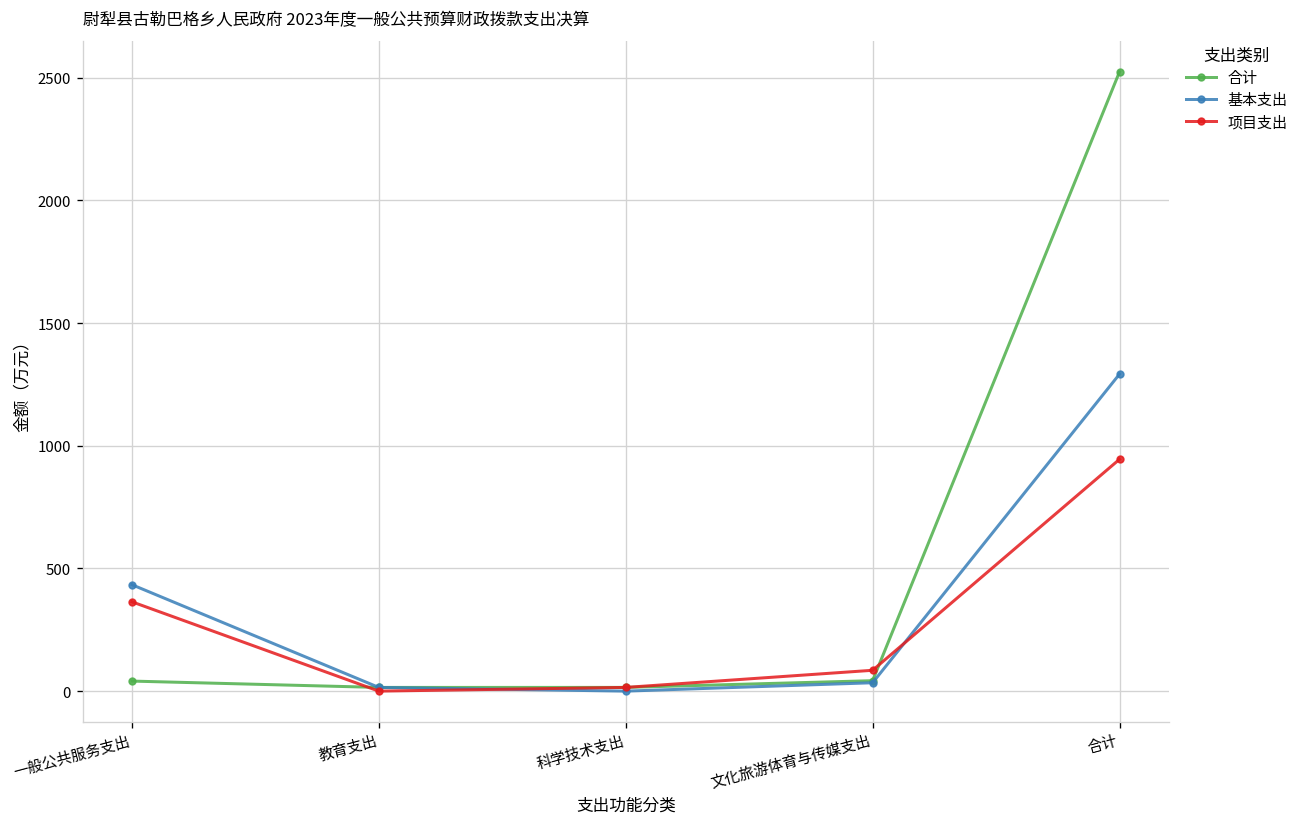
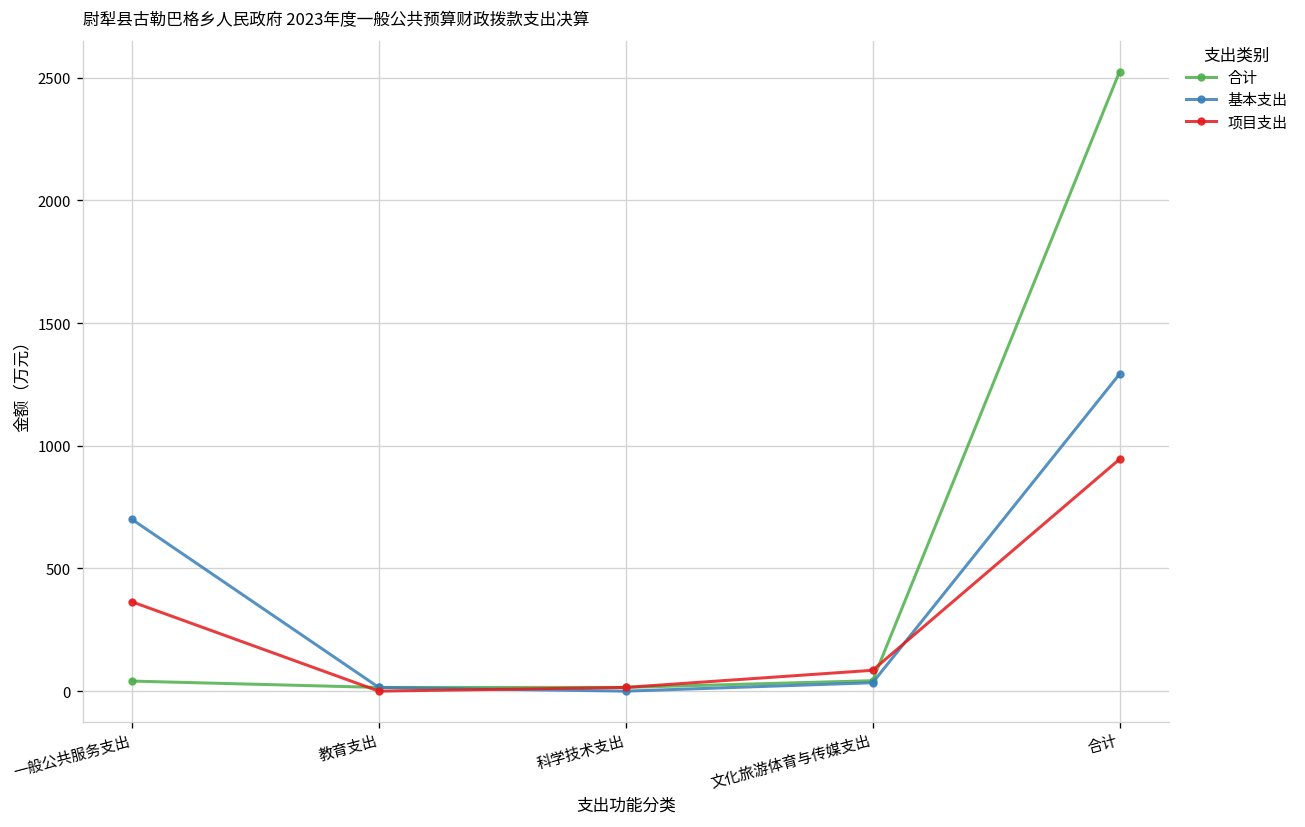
基本支出, 一般公共服务支出: 430 -> 700
